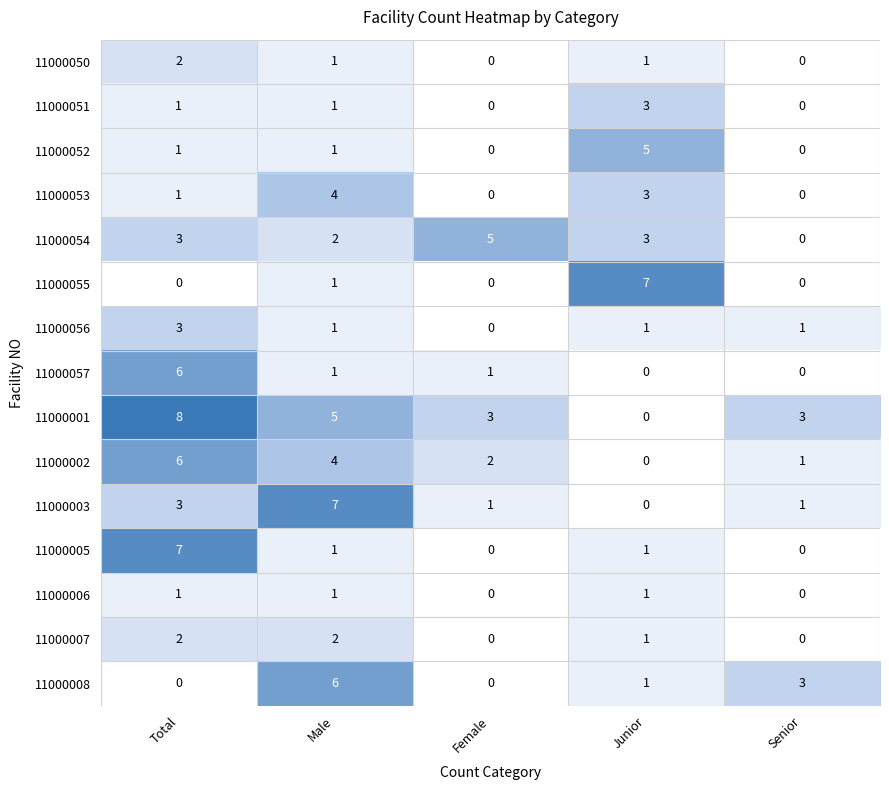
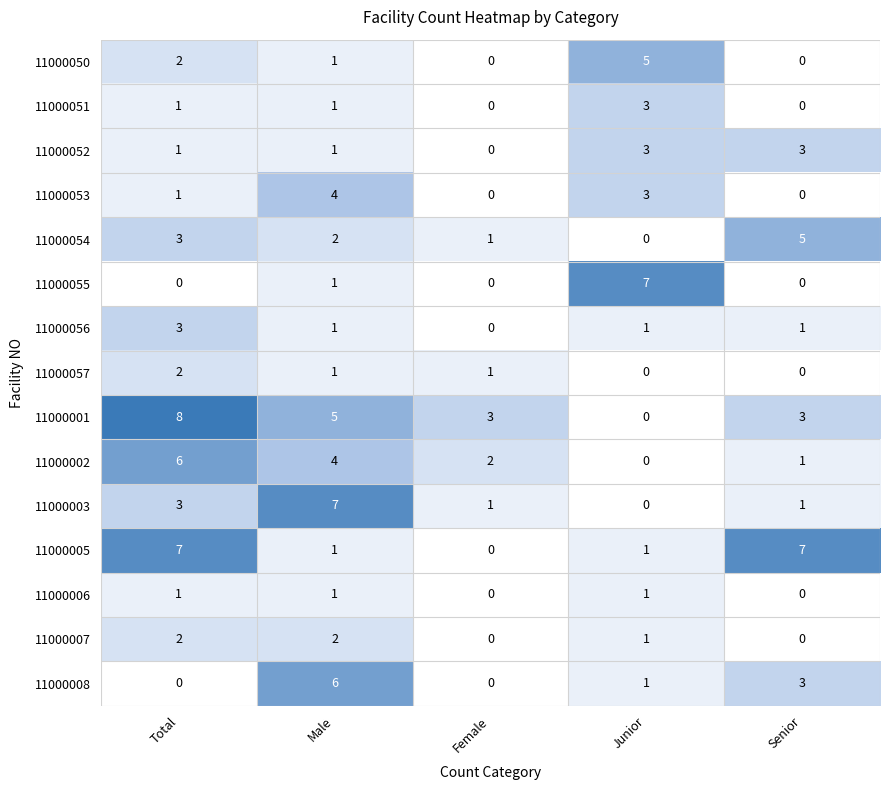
11000050, Junior: 1 -> 5
11000052, Junior: 5 -> 3
11000052, Senior: 0 -> 3
11000054, Female: 5 -> 1
11000054, Junior: 3 -> 0
11000054, Senior: 0 -> 5
11000057, Total: 6 -> 2
11000005, Senior: 0 -> 7
